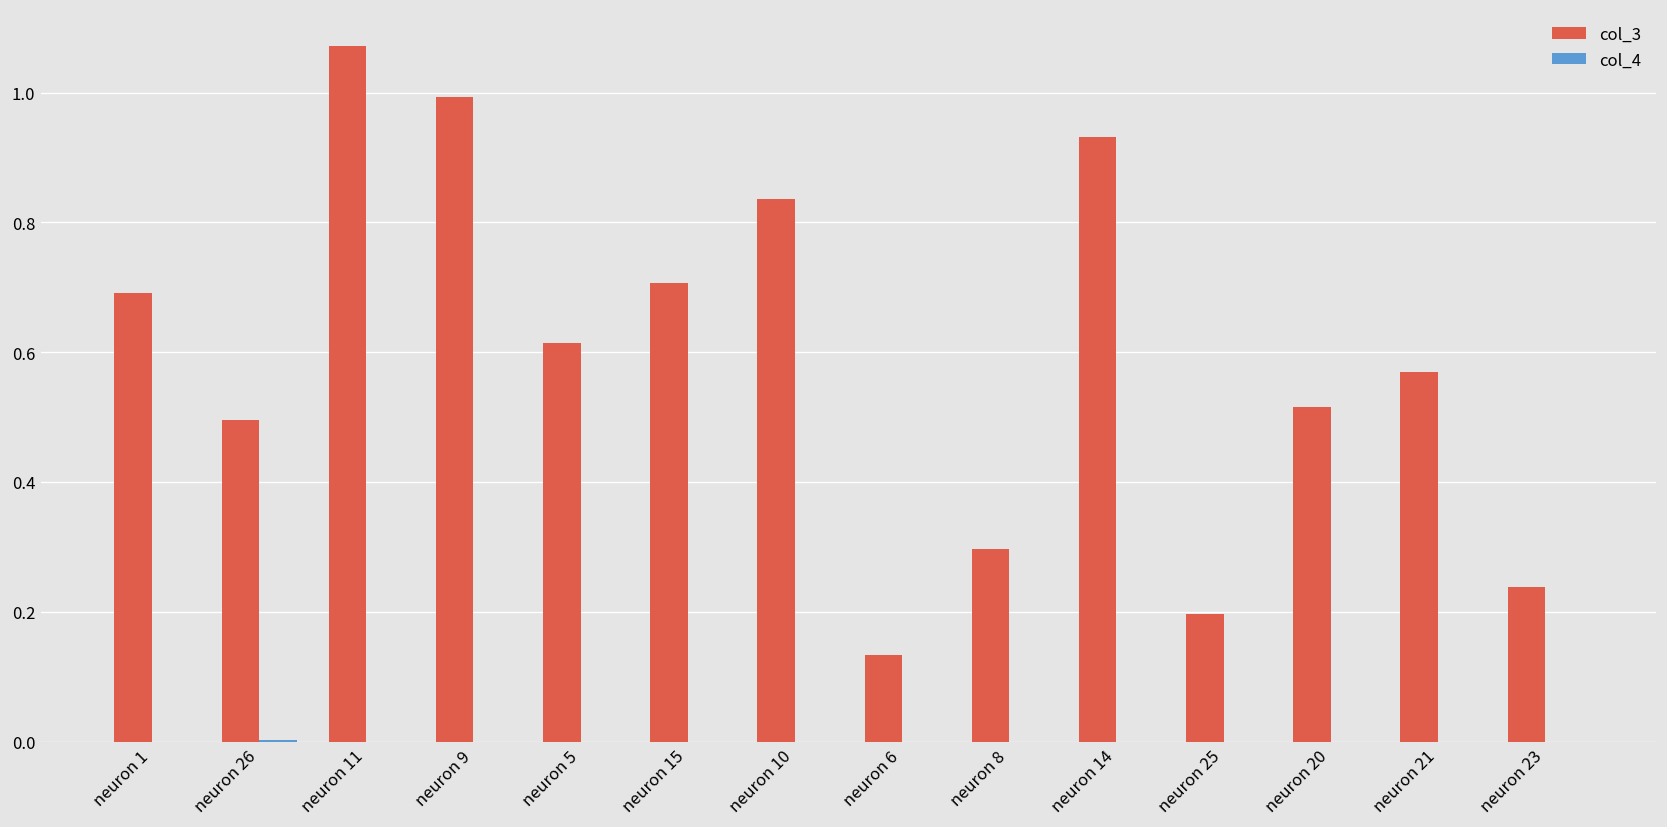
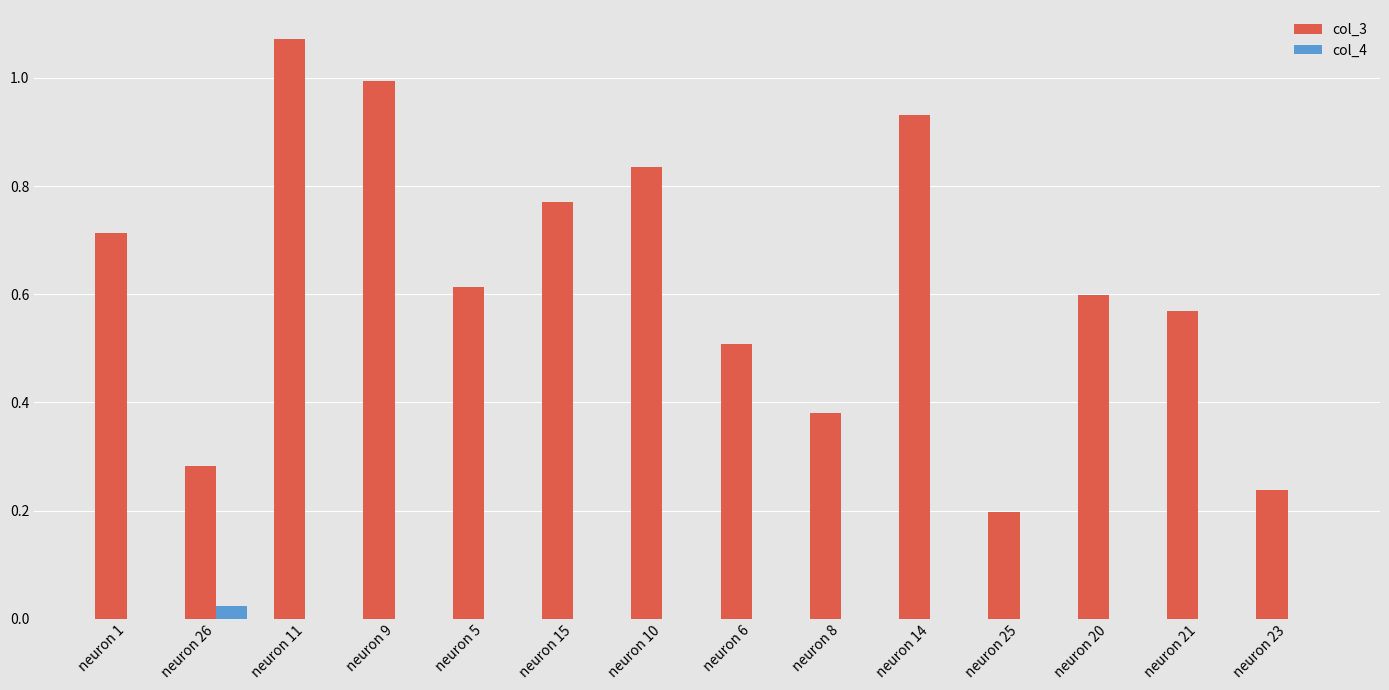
col_3, neuron 1: 0.69 -> 0.71
col_3, neuron 26: 0.50 -> 0.28
col_4, neuron 26: 0.00 -> 0.02
col_3, neuron 15: 0.71 -> 0.77
col_3, neuron 6: 0.13 -> 0.51
col_3, neuron 8: 0.30 -> 0.38
col_3, neuron 20: 0.52 -> 0.60
